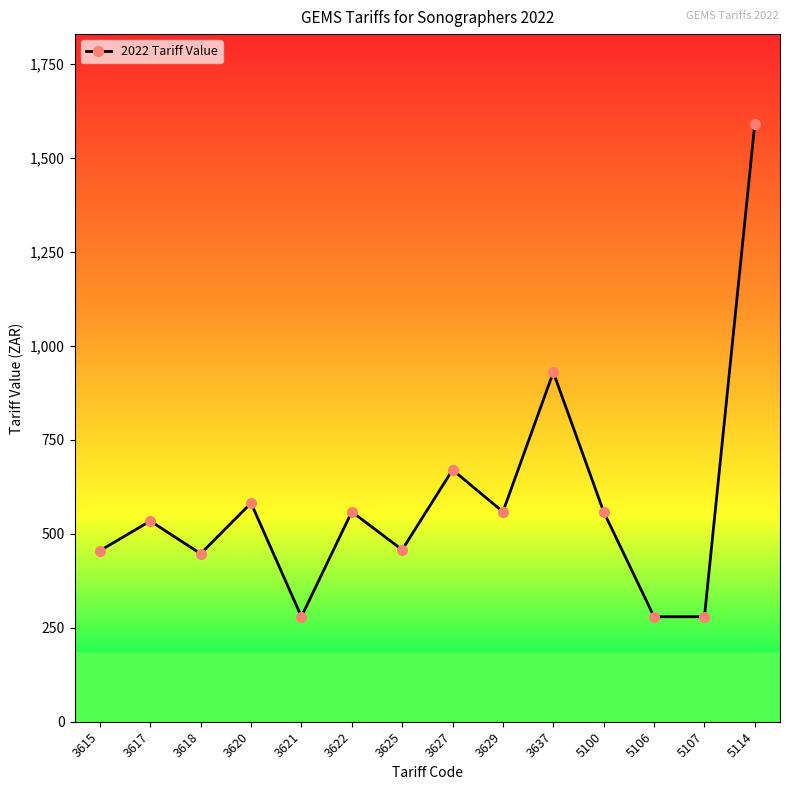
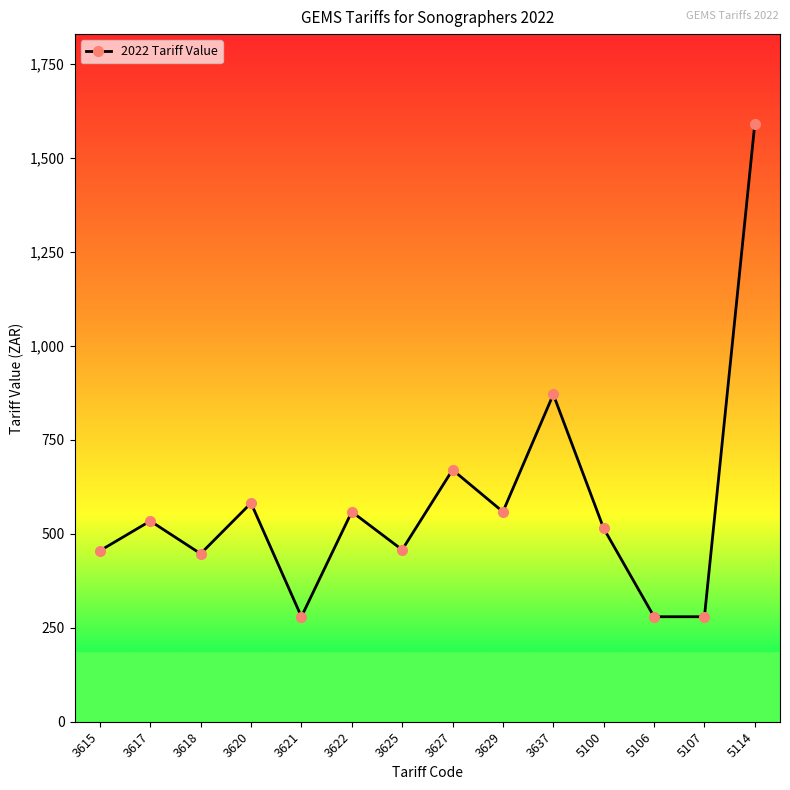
3637: 930 -> 870
5100: 560 -> 510
